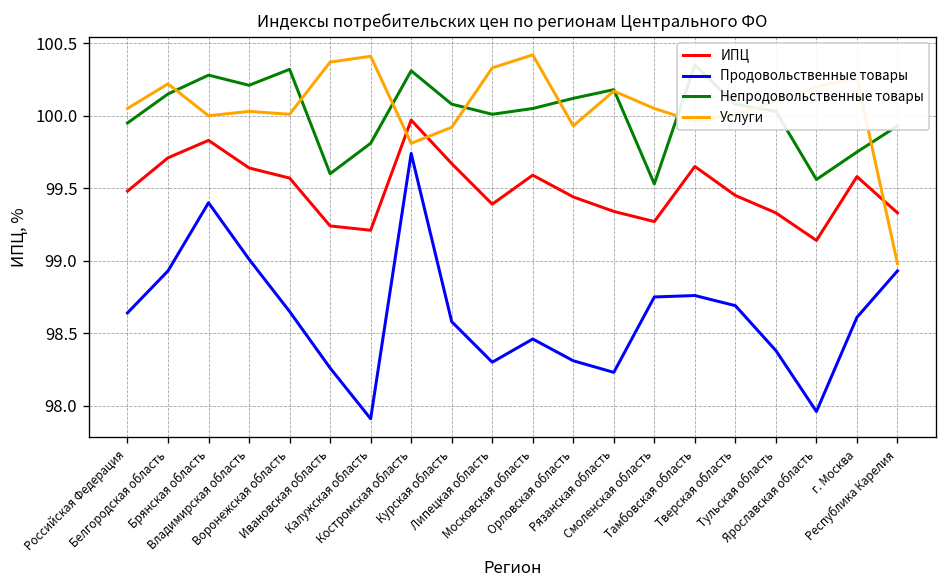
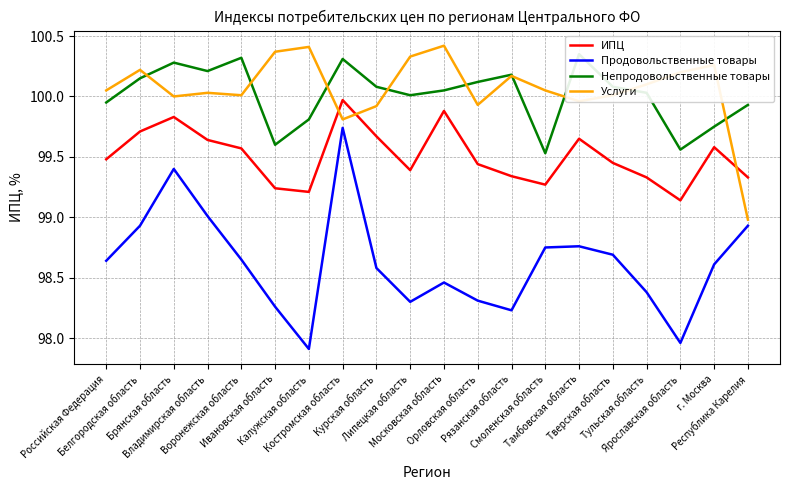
ИПЦ, Московская область: 99.59 -> 99.88
